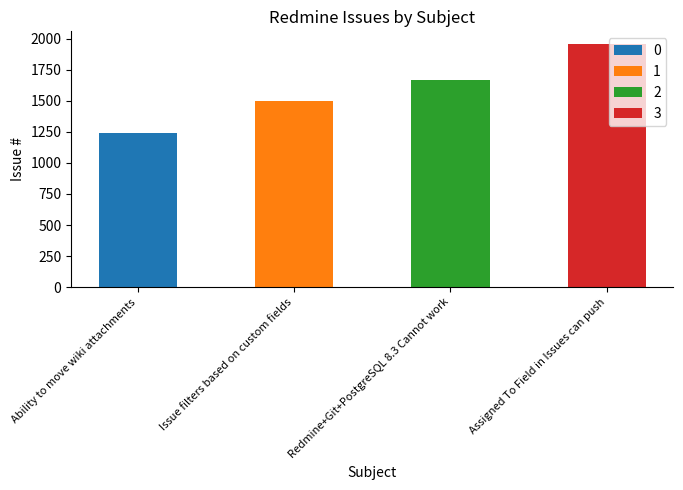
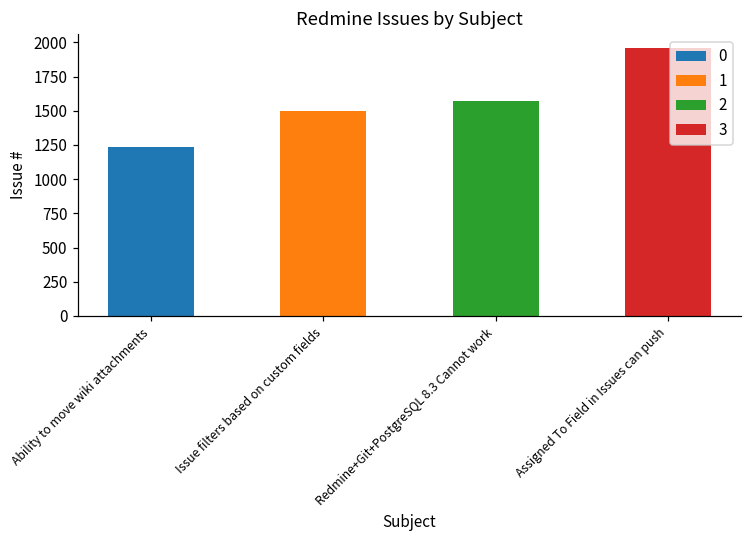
Redmine+Git+PostgreSQL 8.3 Cannot work: 1660 -> 1570
